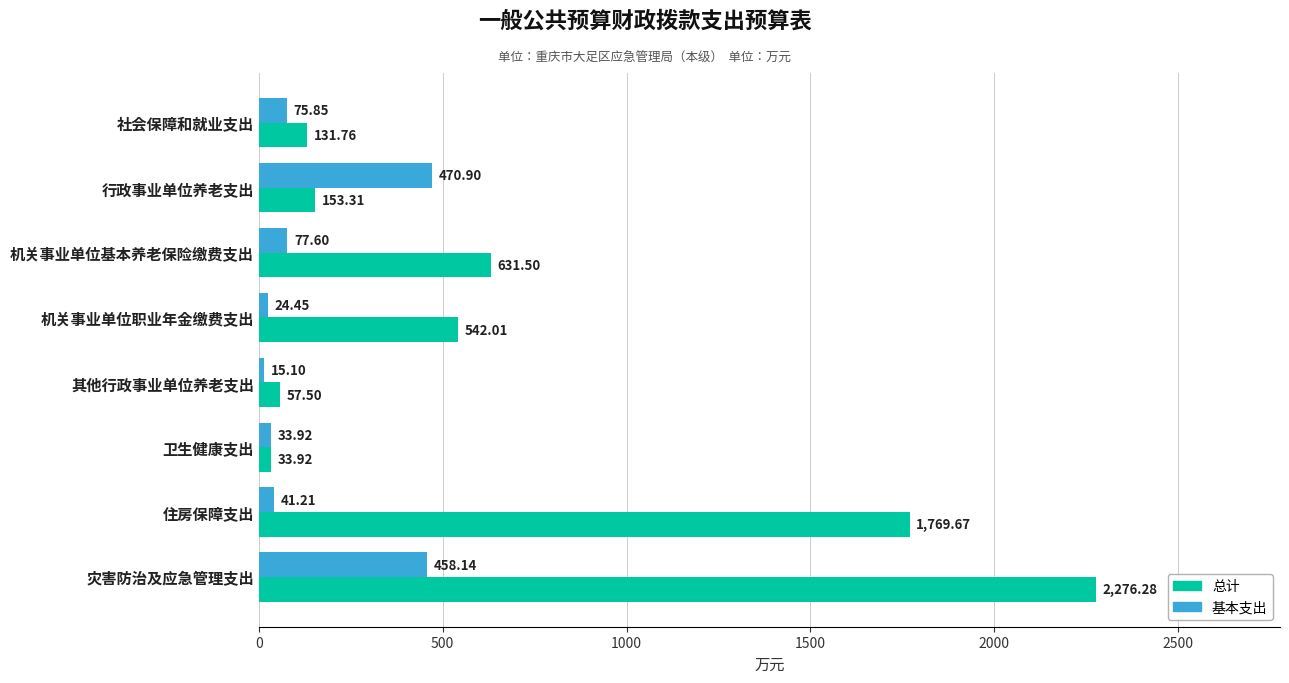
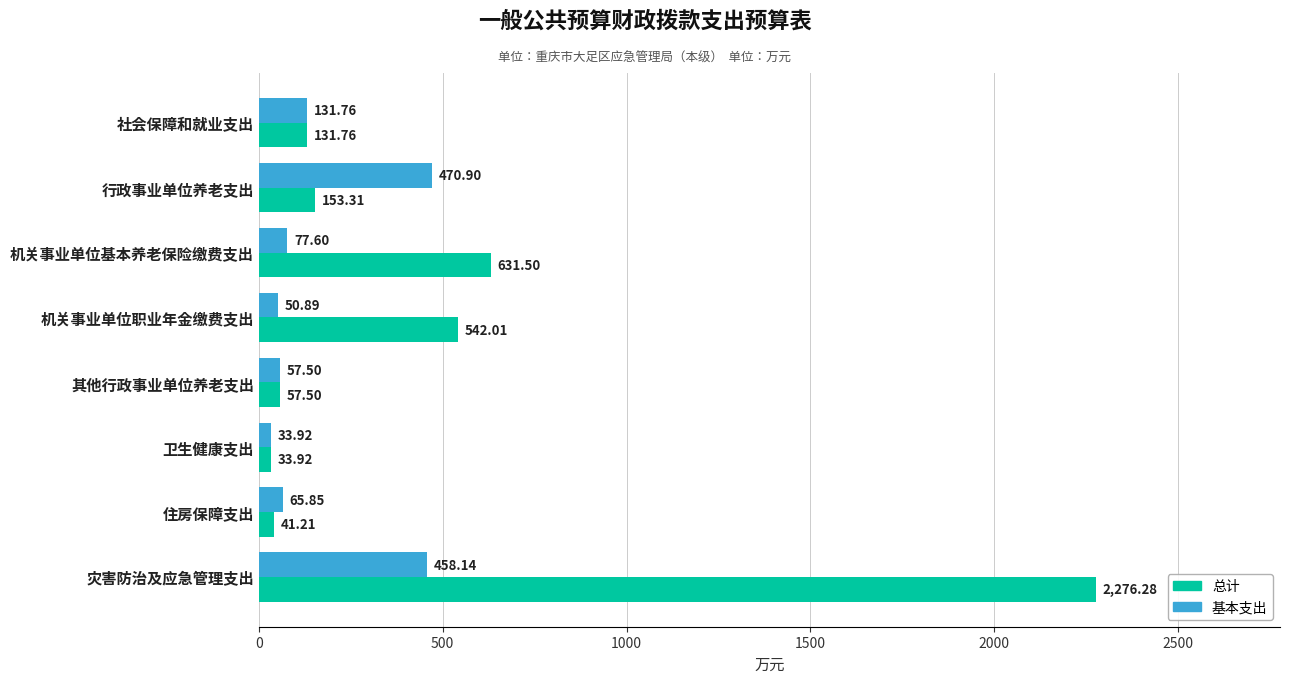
基本支出, 社会保障和就业支出: 75.85 -> 131.76
基本支出, 机关事业单位职业年金缴费支出: 24.45 -> 50.89
基本支出, 其他行政事业单位养老支出: 15.10 -> 57.50
基本支出, 住房保障支出: 41.21 -> 65.85
总计, 住房保障支出: 1,769.67 -> 41.21
